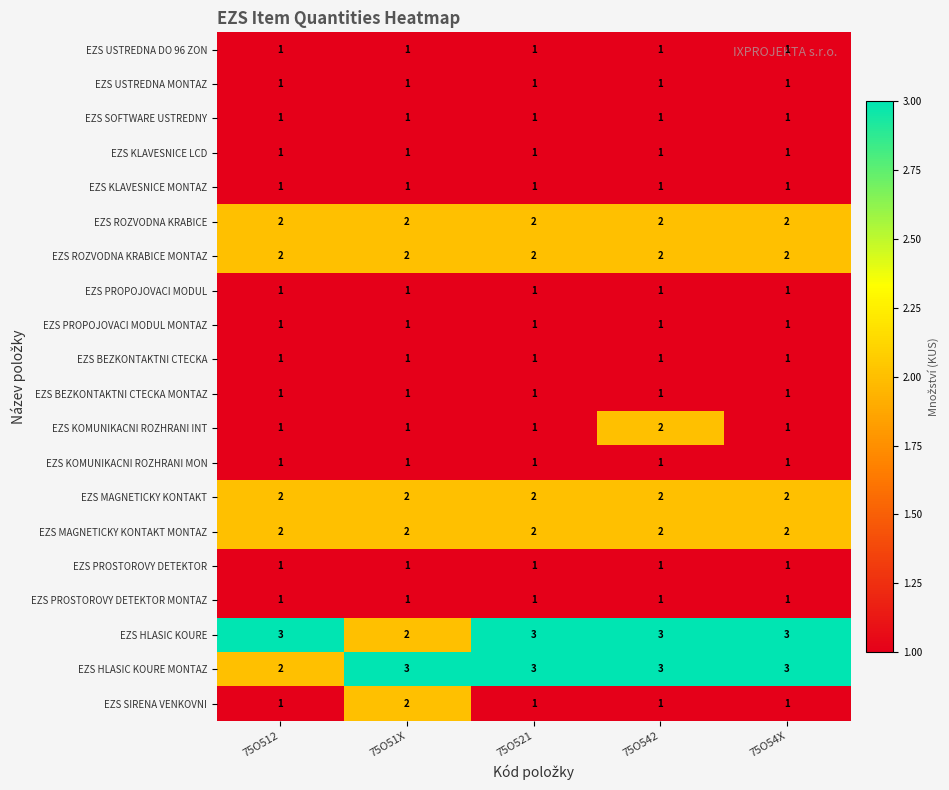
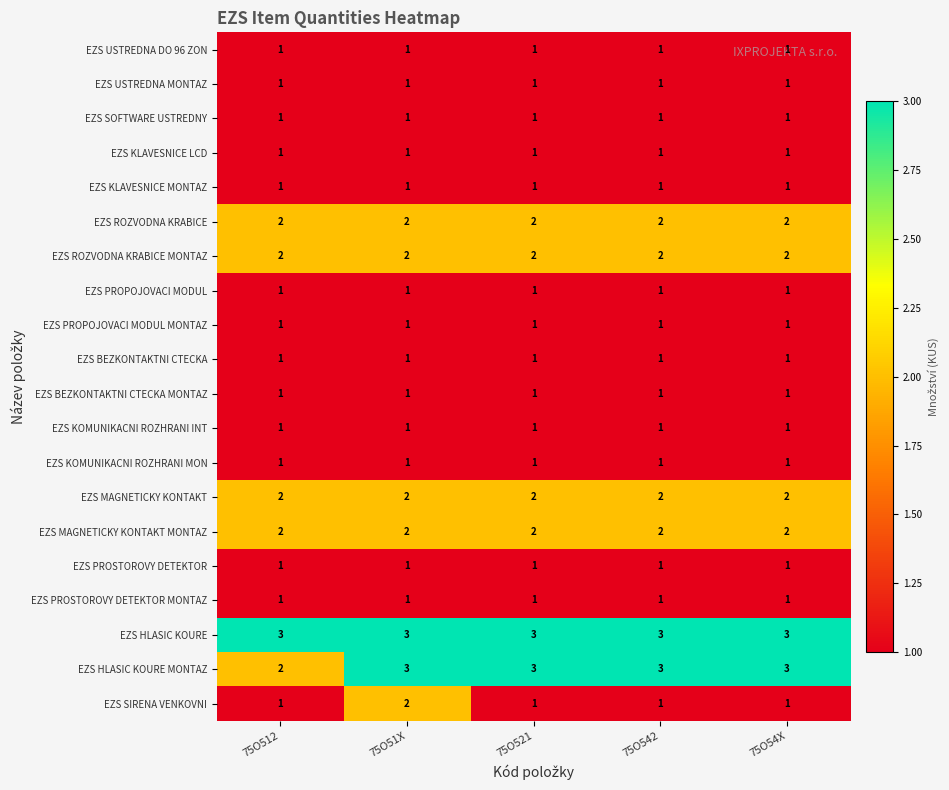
EZS KOMUNIKACNI ROZHRANI INT, 75O542: 2 -> 1
EZS HLASIC KOURE, 75O51X: 2 -> 3
